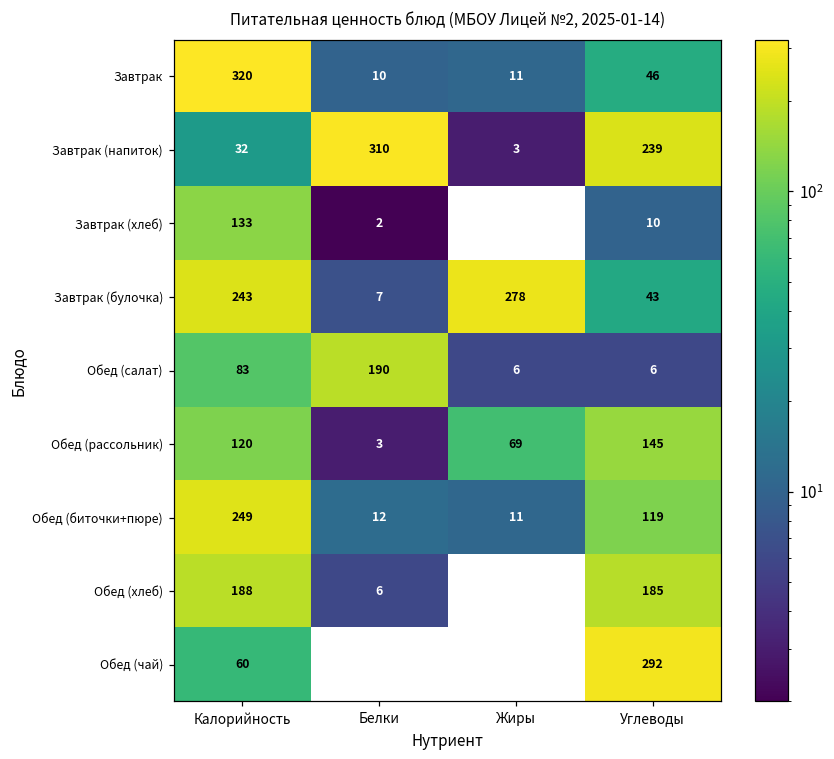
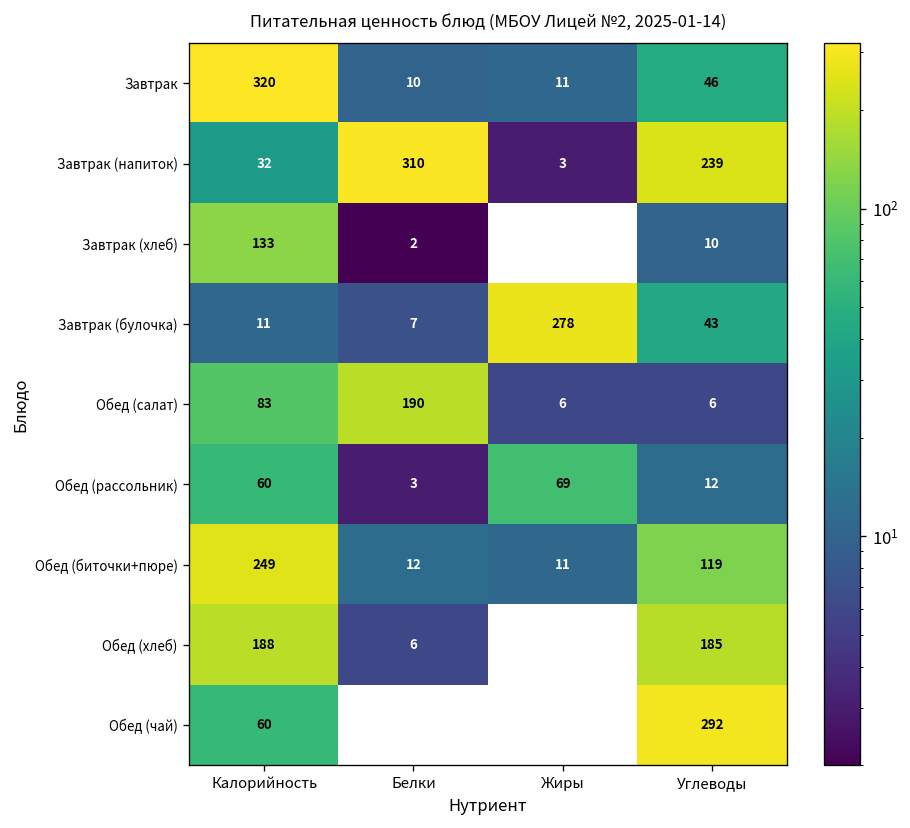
Завтрак (булочка), Калорийность: 243 -> 11
Обед (рассольник), Калорийность: 120 -> 60
Обед (рассольник), Углеводы: 145 -> 12
